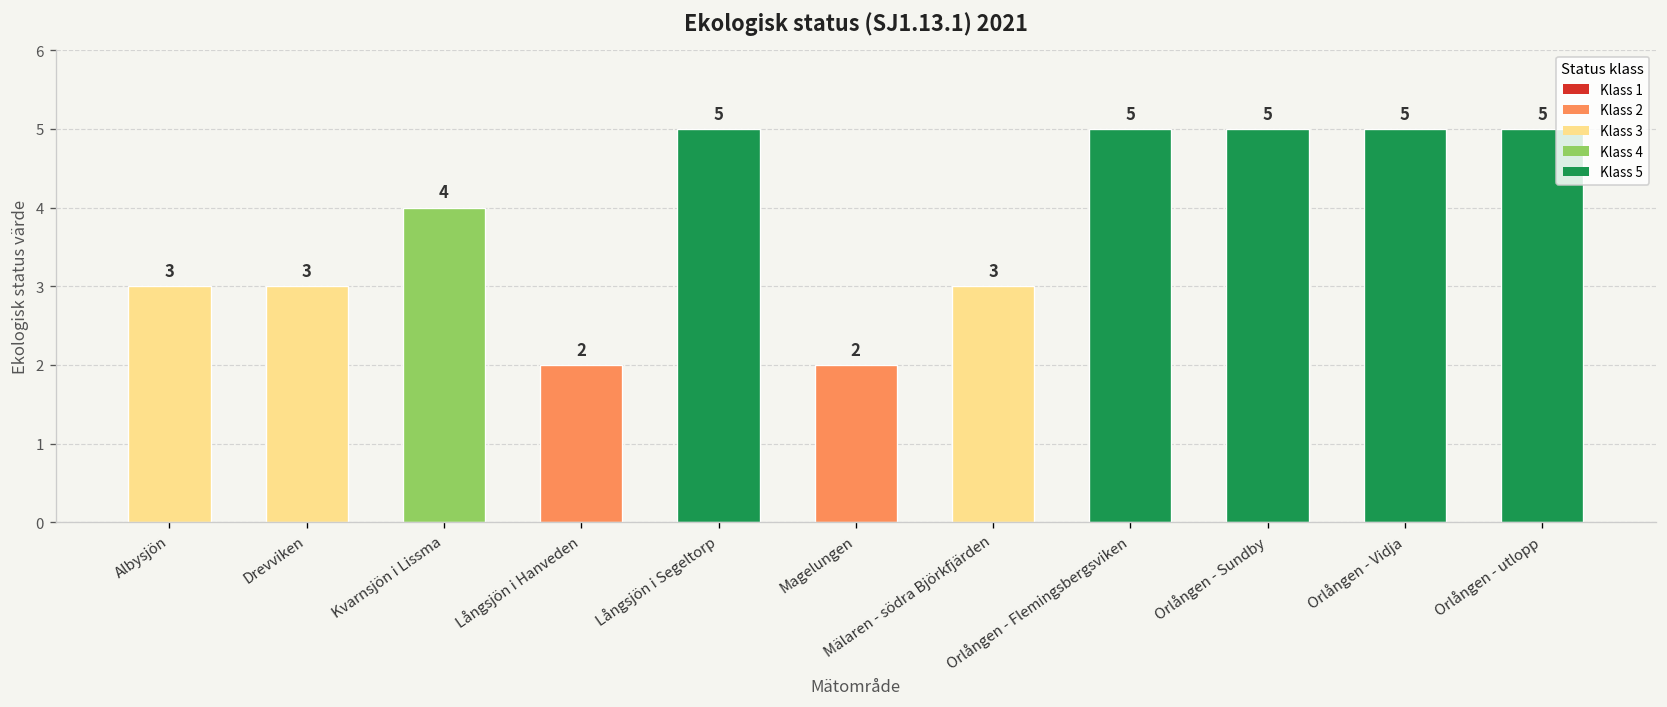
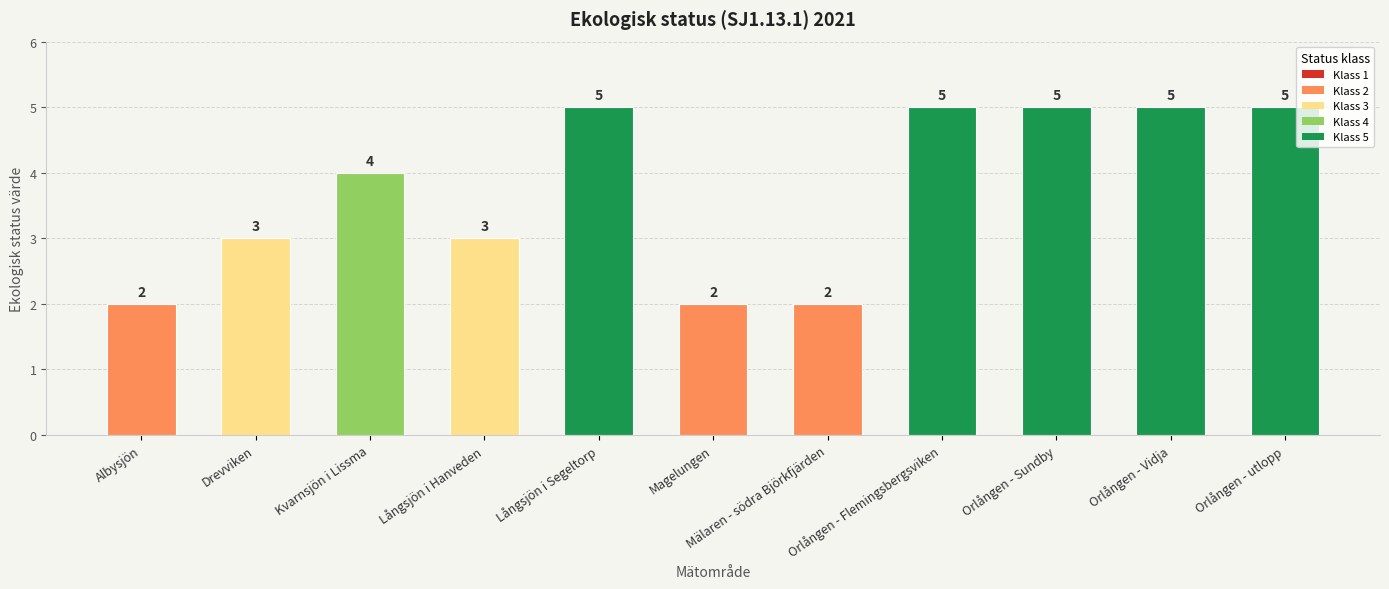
Albysjön: 3 -> 2
Långsjön i Hanveden: 2 -> 3
Mälaren - södra Björkfjärden: 3 -> 2
